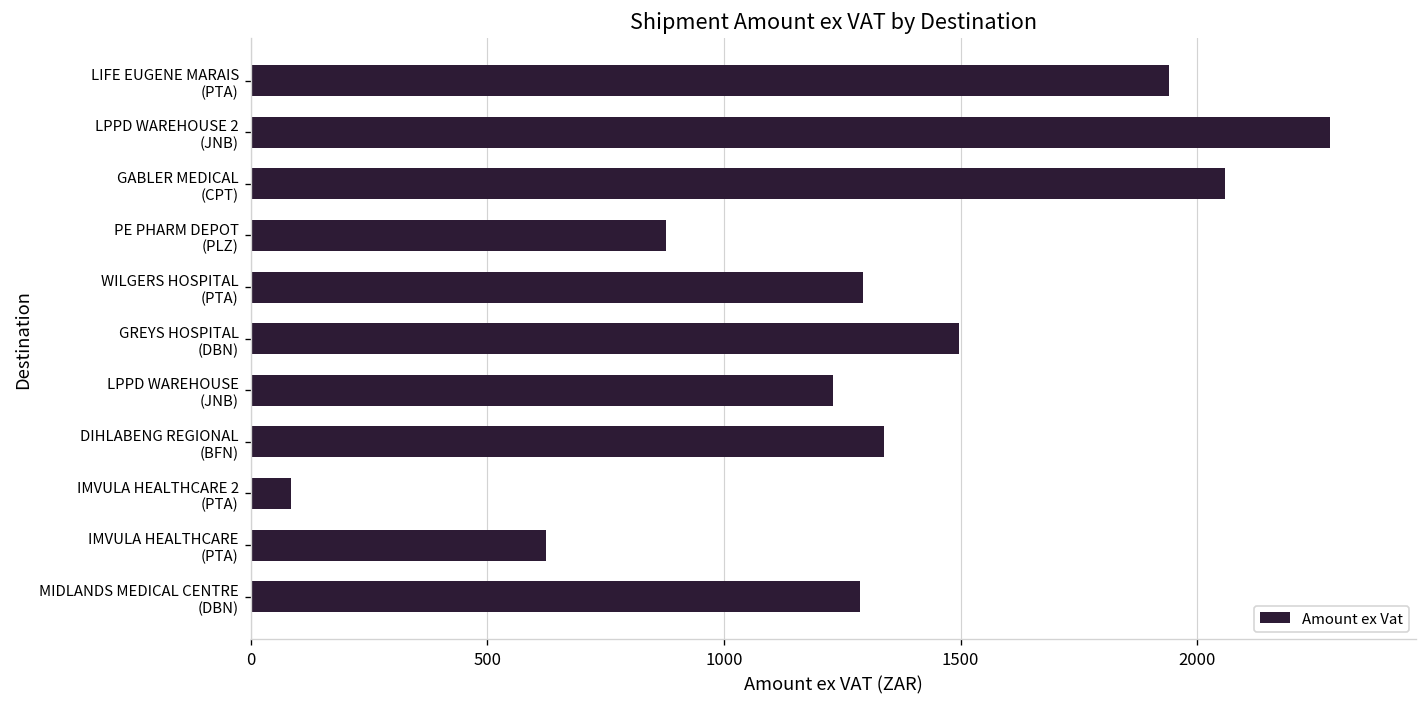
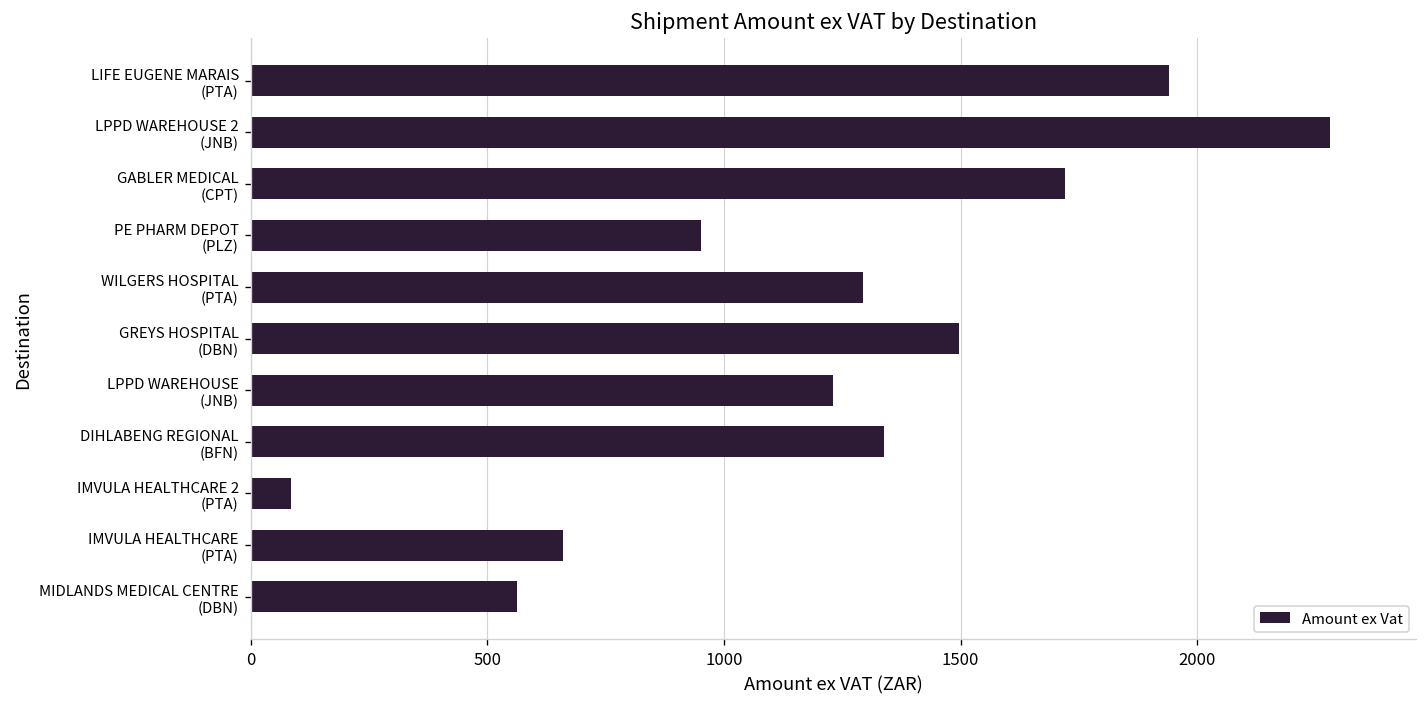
GABLER MEDICAL (CPT): 2060 -> 1720
PE PHARM DEPOT (PLZ): 880 -> 950
IMVULA HEALTHCARE (PTA): 620 -> 660
MIDLANDS MEDICAL CENTRE (DBN): 1290 -> 560
